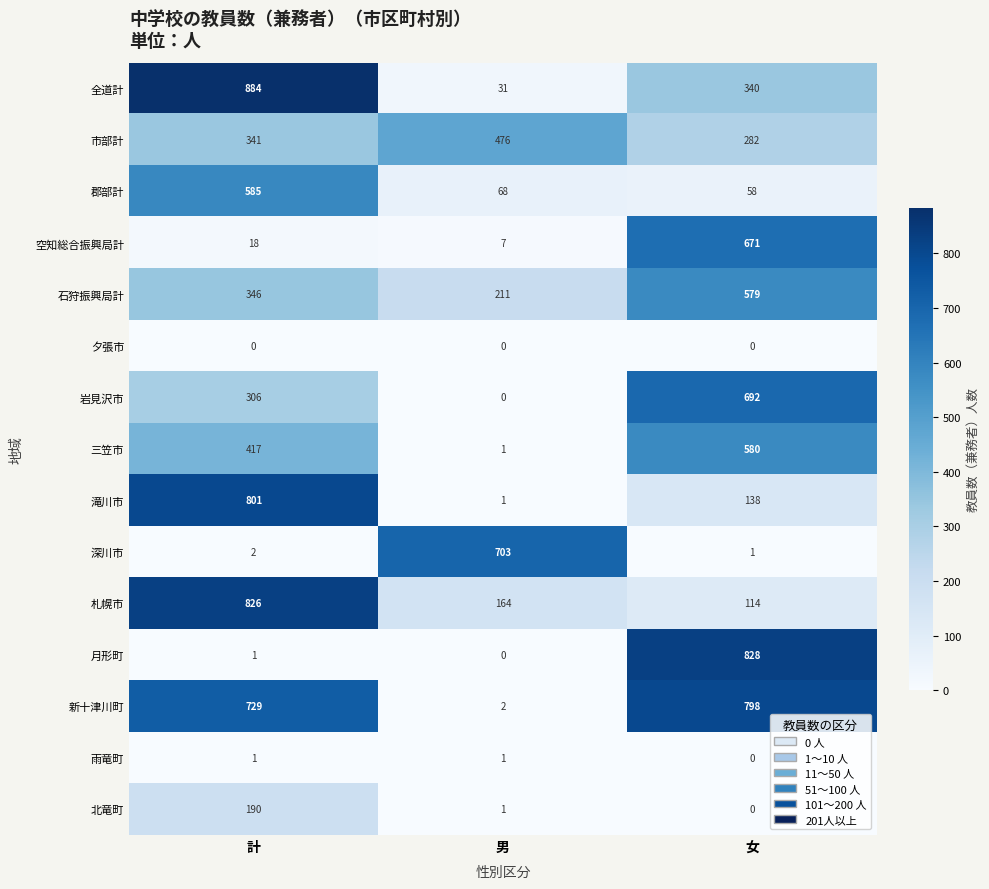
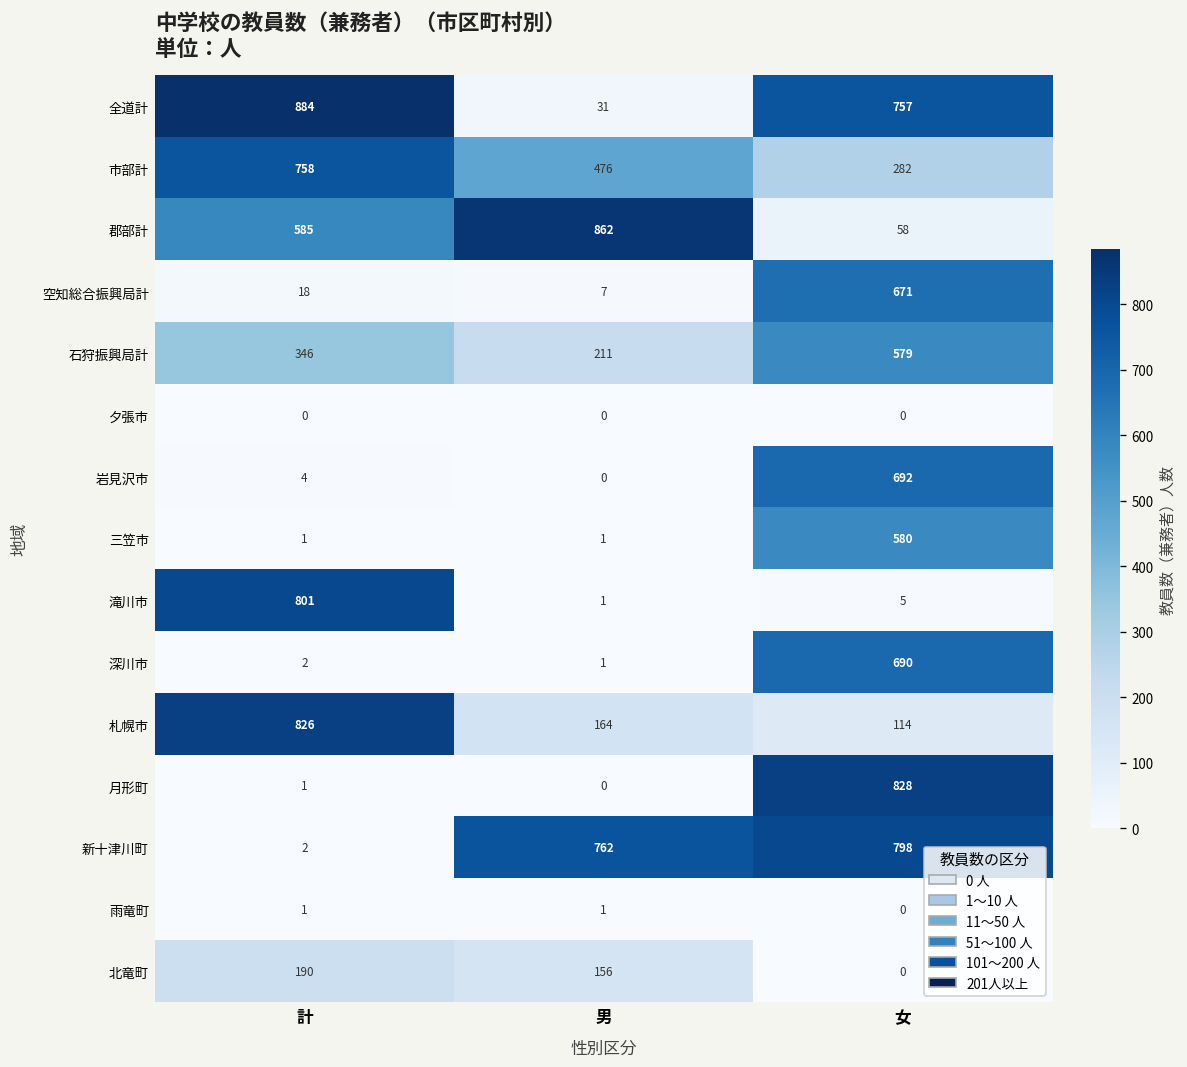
全道計, 女: 340 -> 757
市部計, 計: 341 -> 758
郡部計, 男: 68 -> 862
岩見沢市, 計: 306 -> 4
三笠市, 計: 417 -> 1
滝川市, 女: 138 -> 5
深川市, 男: 703 -> 1
深川市, 女: 1 -> 690
新十津川町, 計: 729 -> 2
新十津川町, 男: 2 -> 762
北竜町, 男: 1 -> 156
